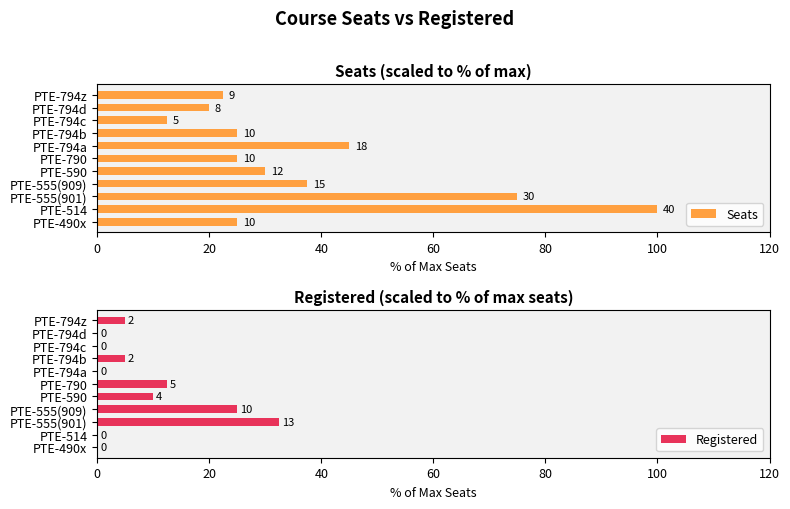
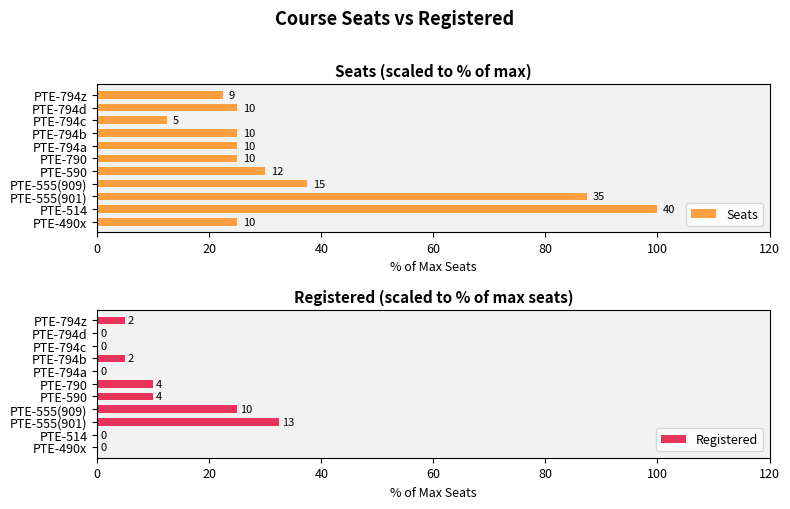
Seats (scaled to % of max), PTE-794d: 8 -> 10
Seats (scaled to % of max), PTE-794a: 18 -> 10
Seats (scaled to % of max), PTE-555(901): 30 -> 35
Registered (scaled to % of max seats), PTE-790: 5 -> 4
